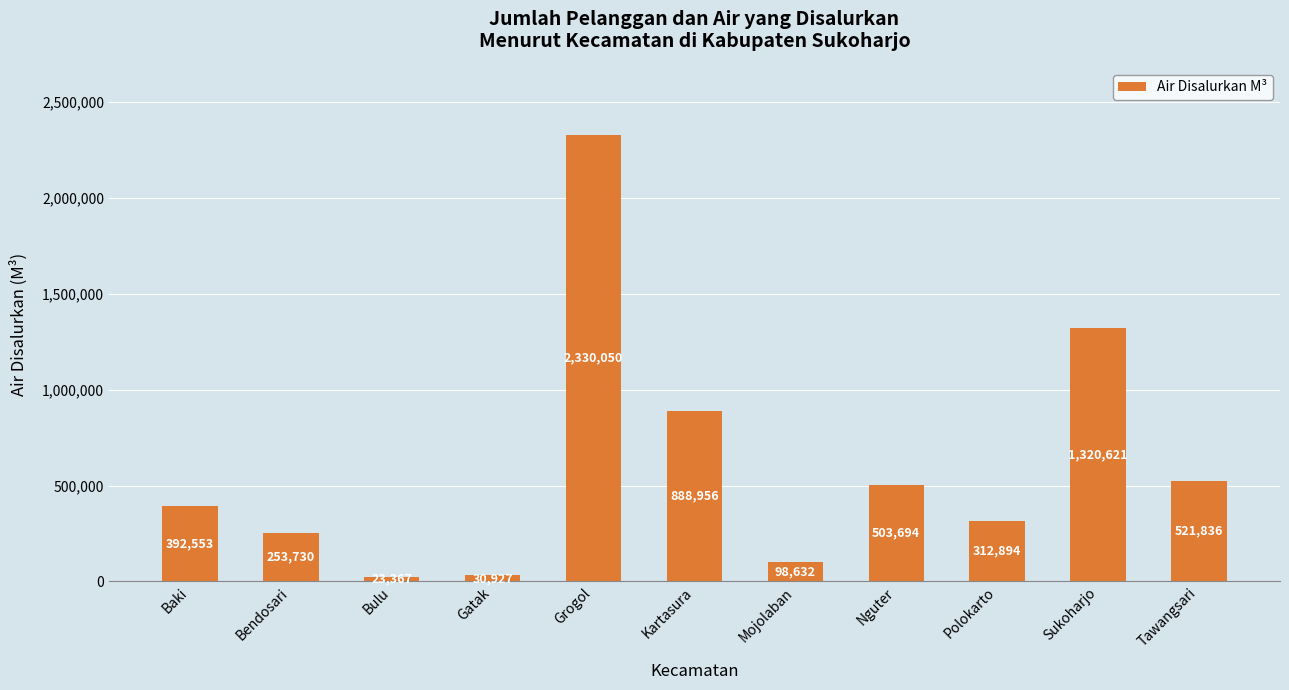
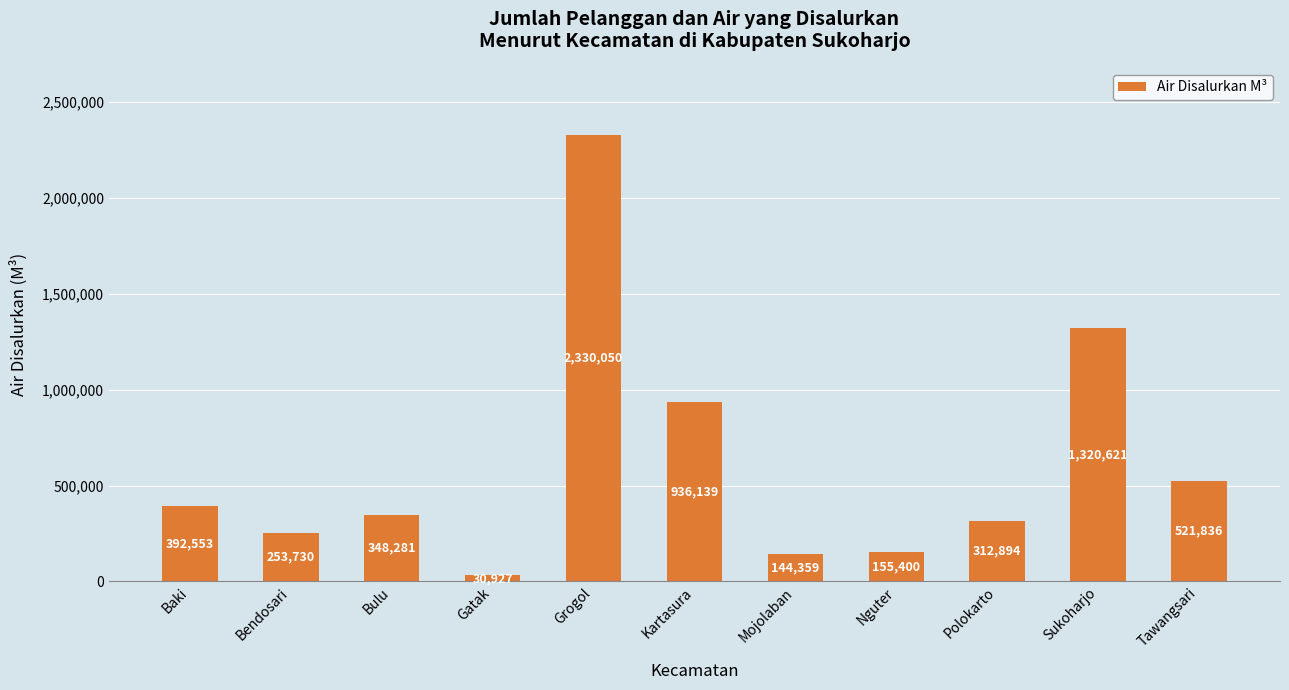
Bulu: 20,000 -> 350,000
Kartasura: 888,956 -> 936,139
Mojolaban: 98,632 -> 144,359
Nguter: 503,694 -> 155,400
